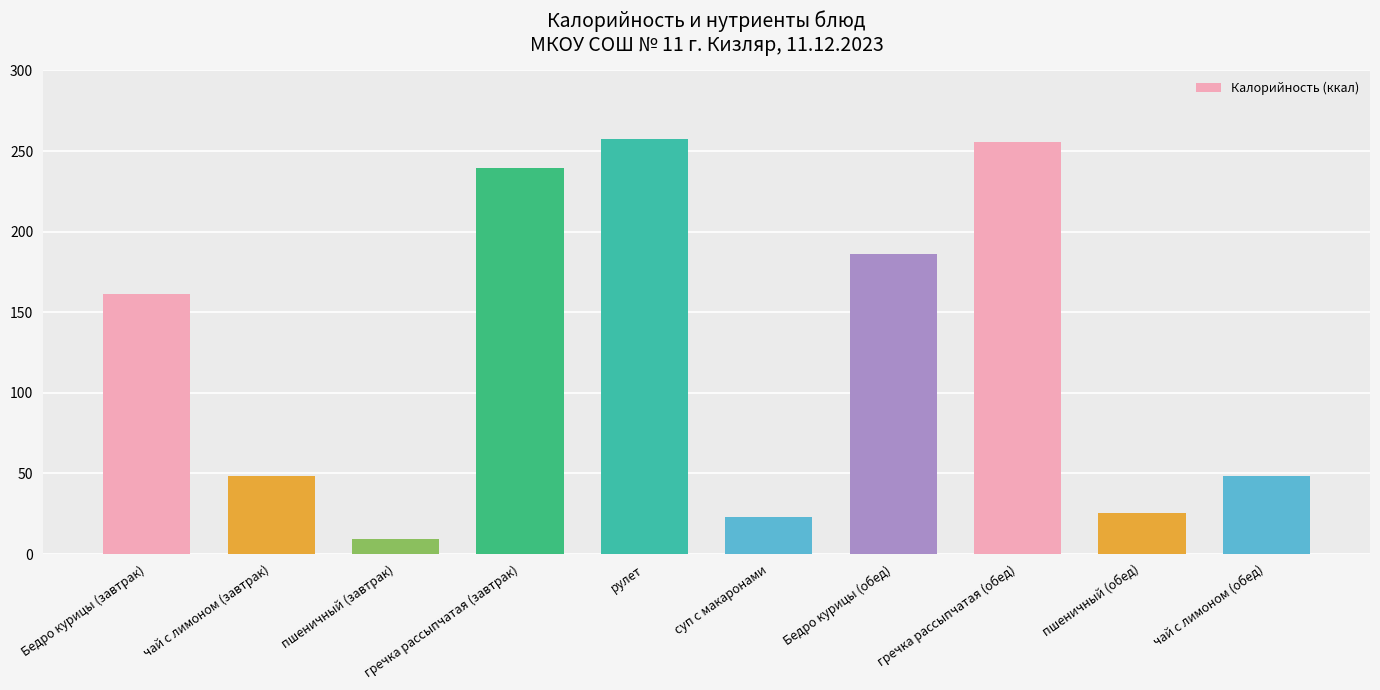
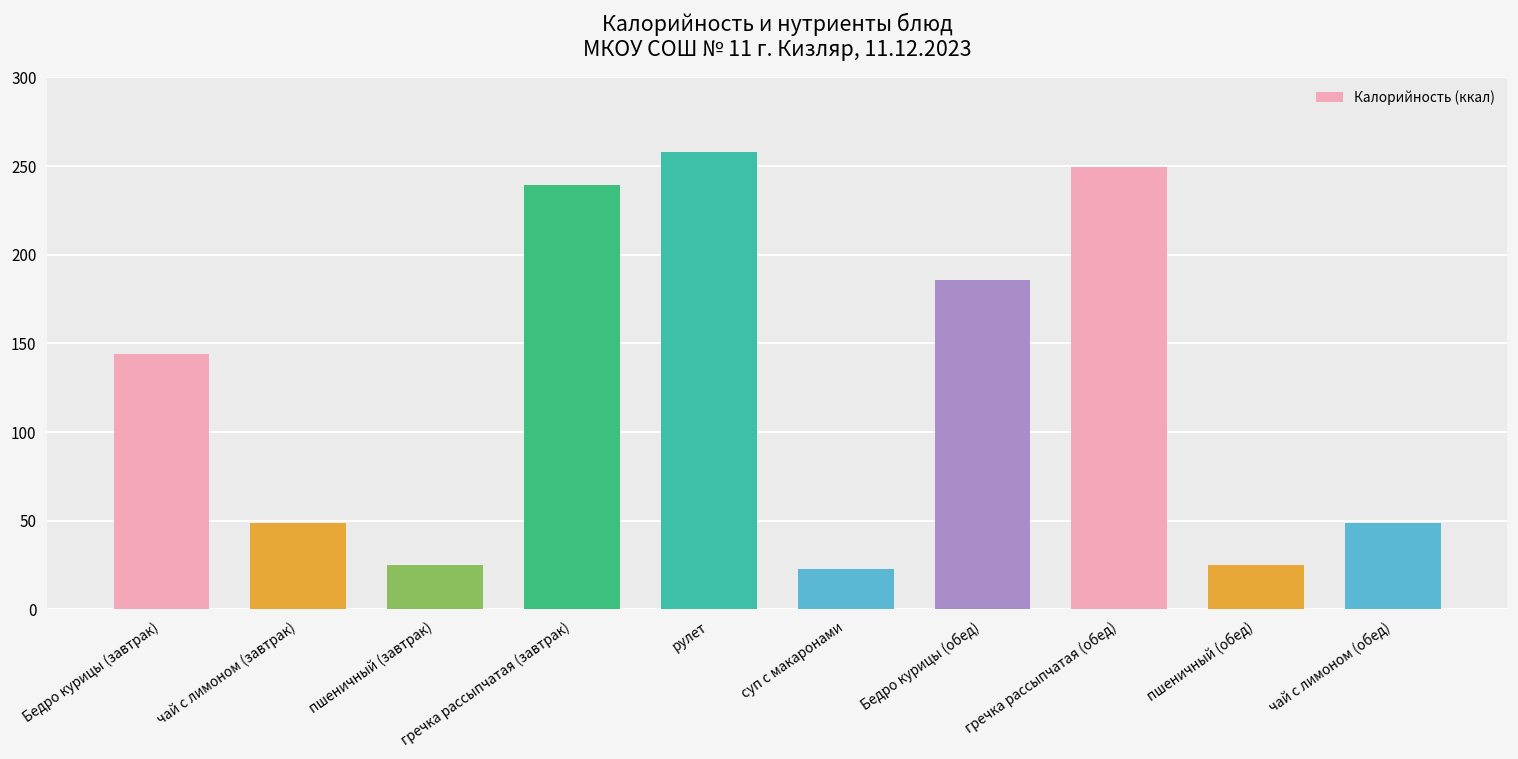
Бедро курицы (завтрак): 161 -> 144
пшеничный (завтрак): 9 -> 25
гречка рассыпчатая (обед): 255 -> 249
